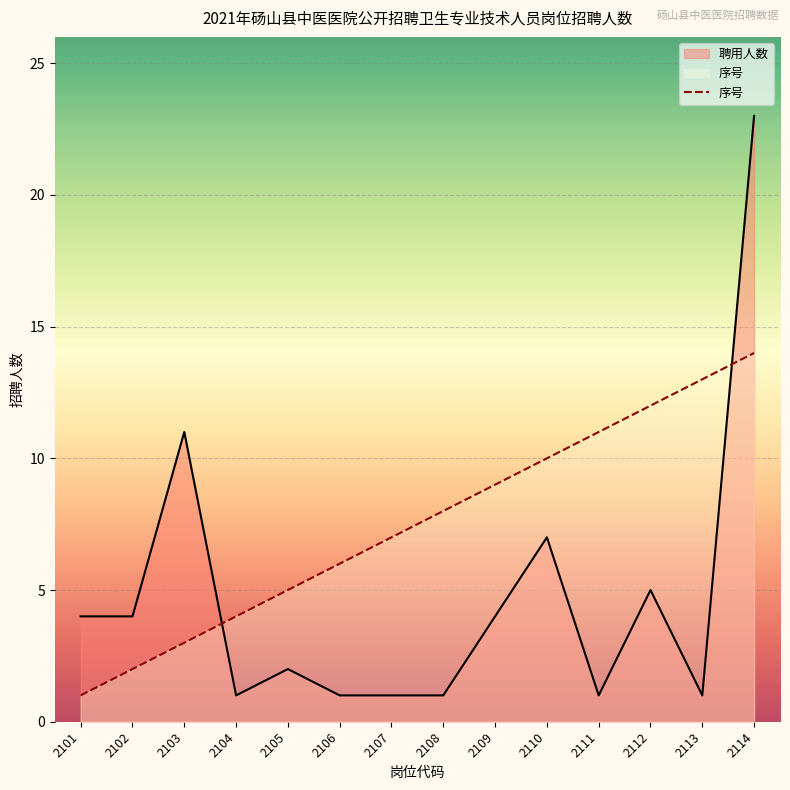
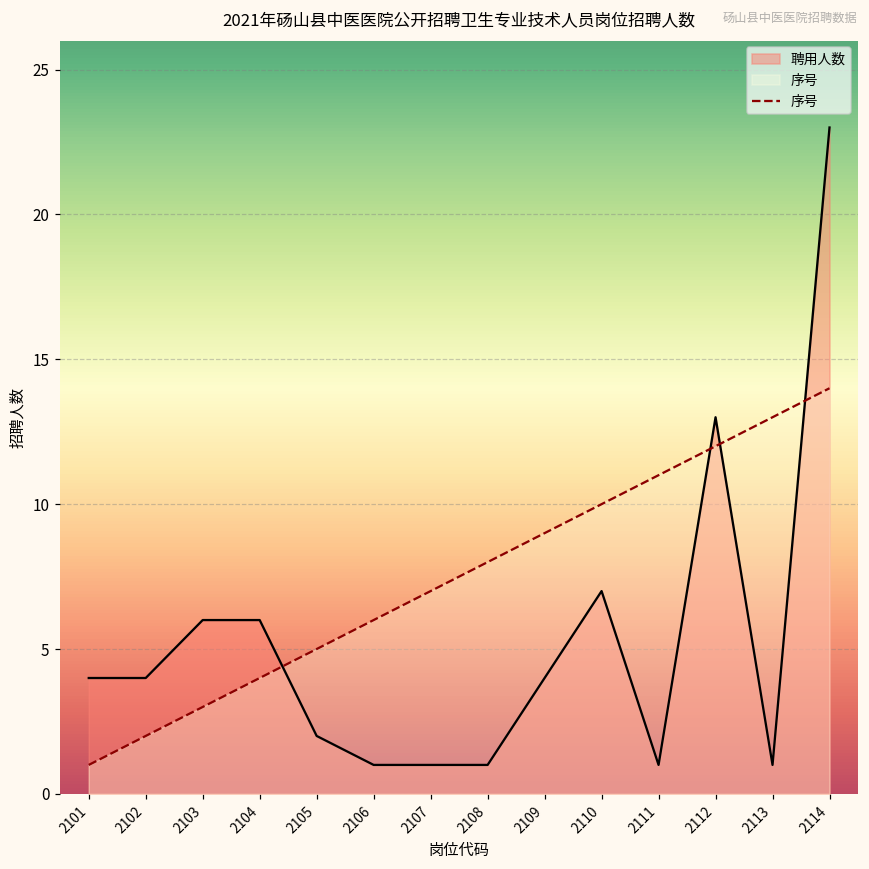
聘用人数, 2103: 11 -> 6
聘用人数, 2104: 1 -> 6
聘用人数, 2112: 5 -> 13
